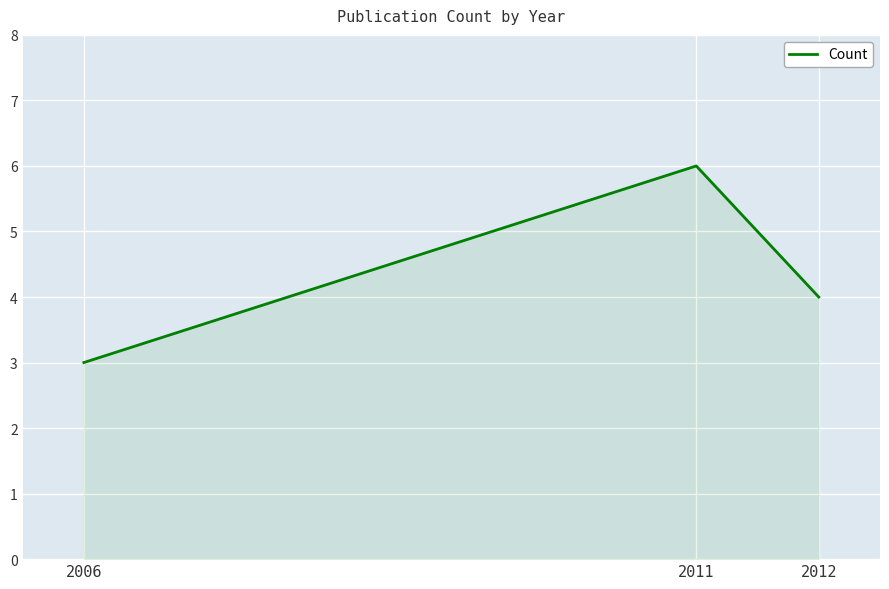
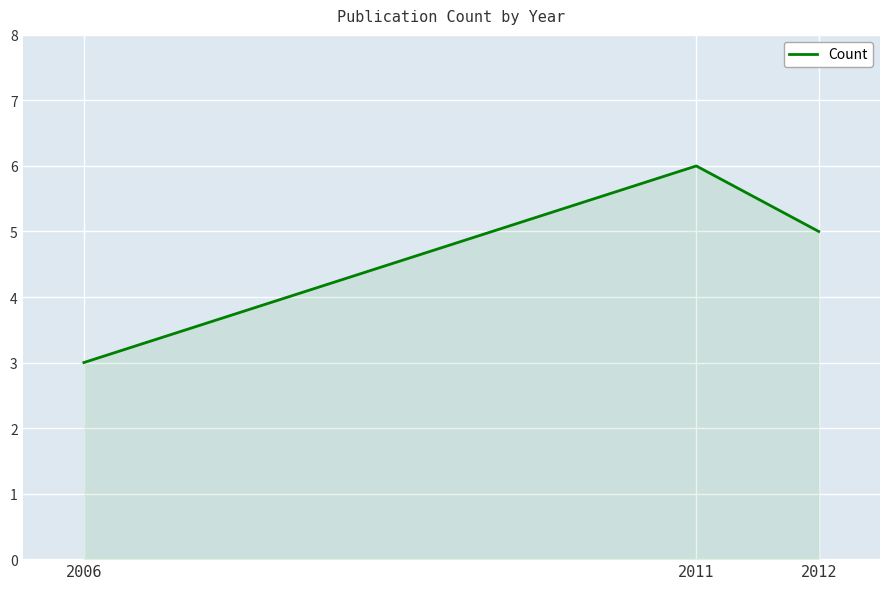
2012: 4 -> 5
